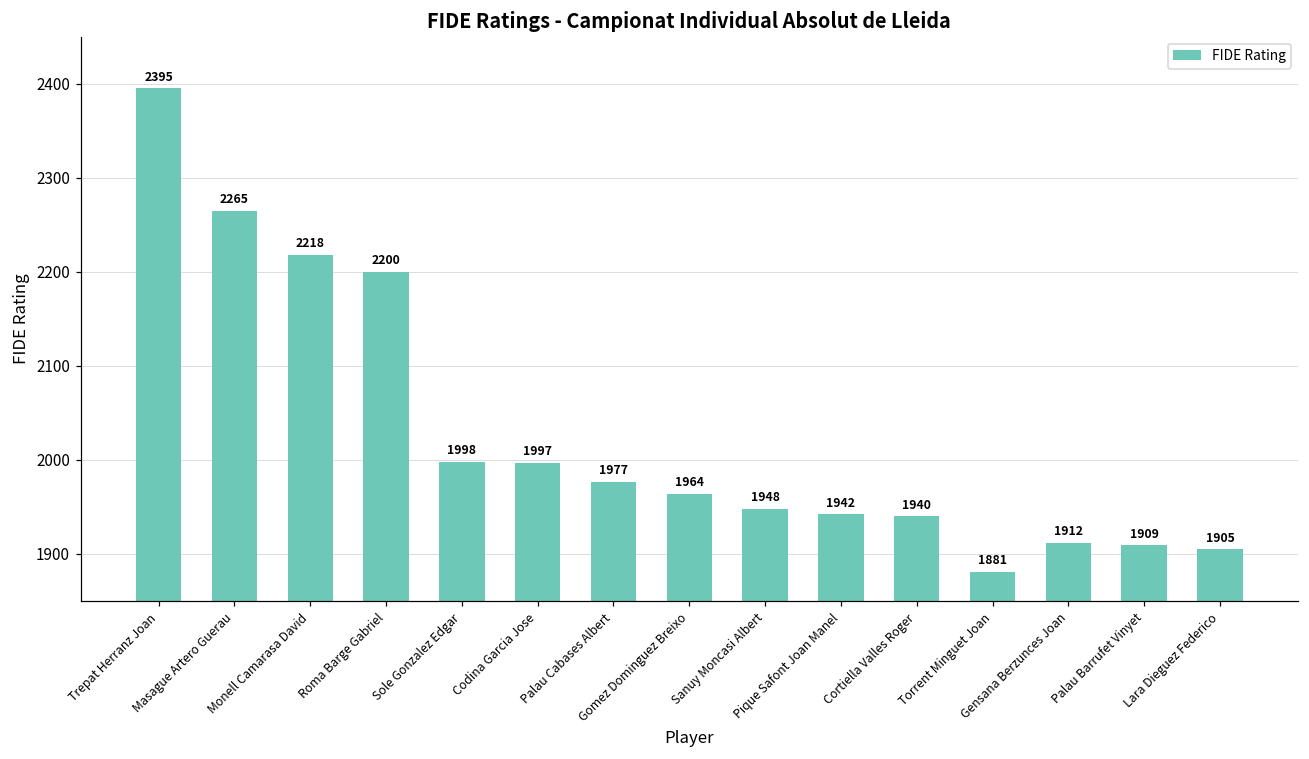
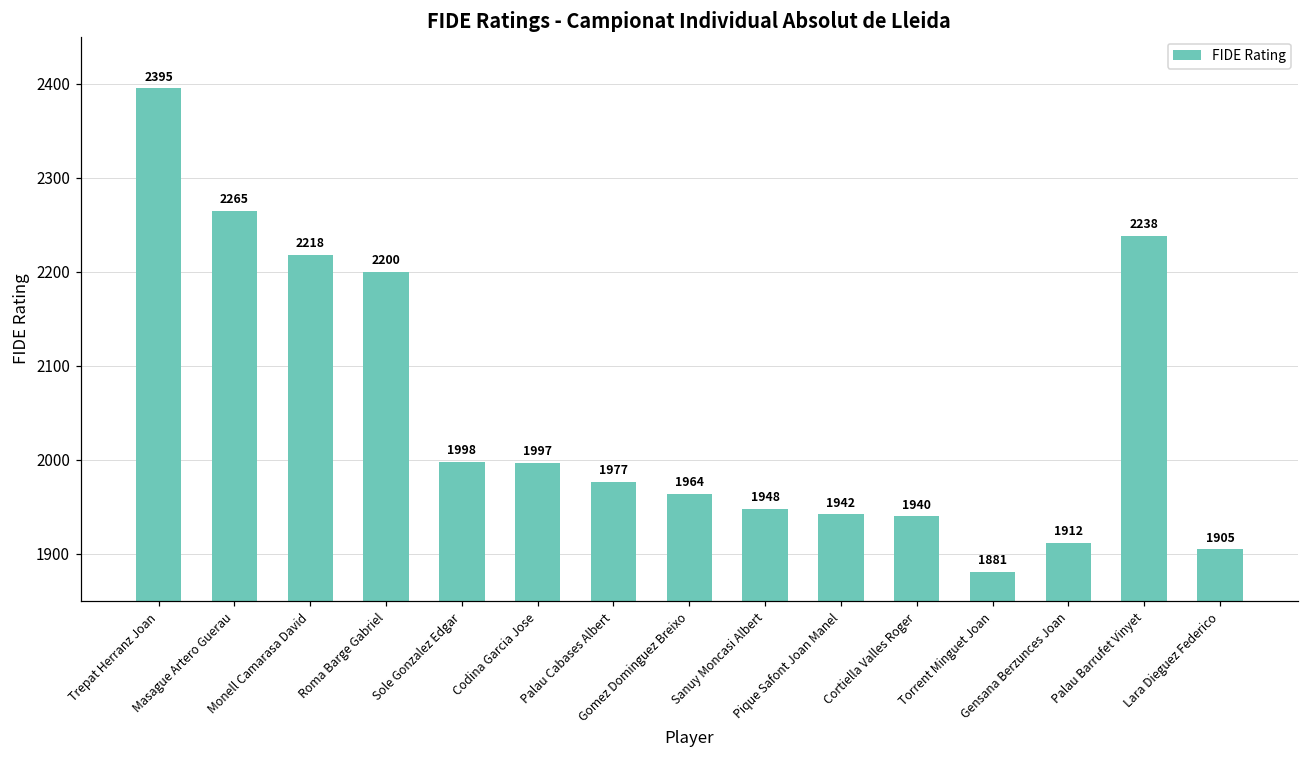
Palau Barrufet Vinyet: 1909 -> 2238
